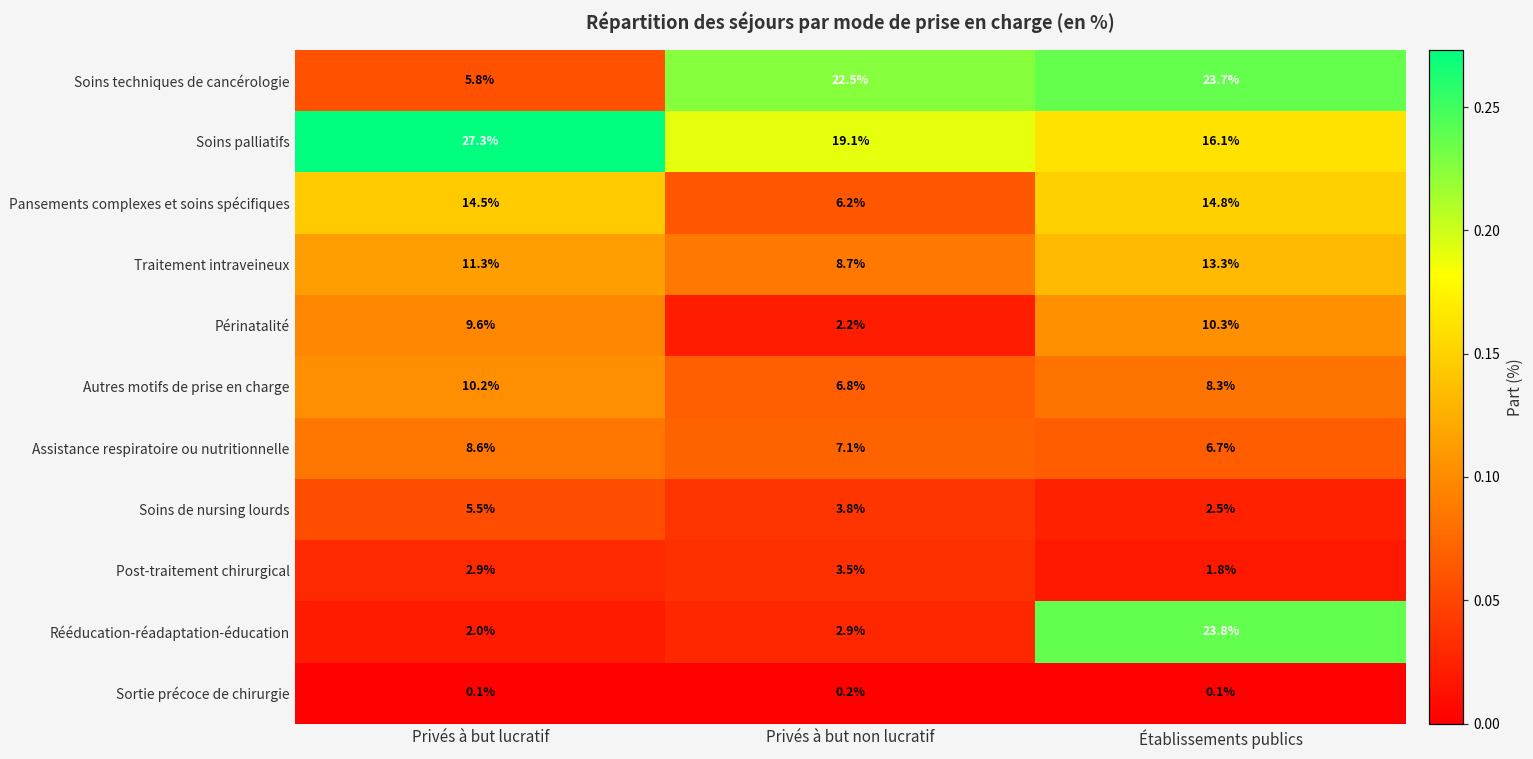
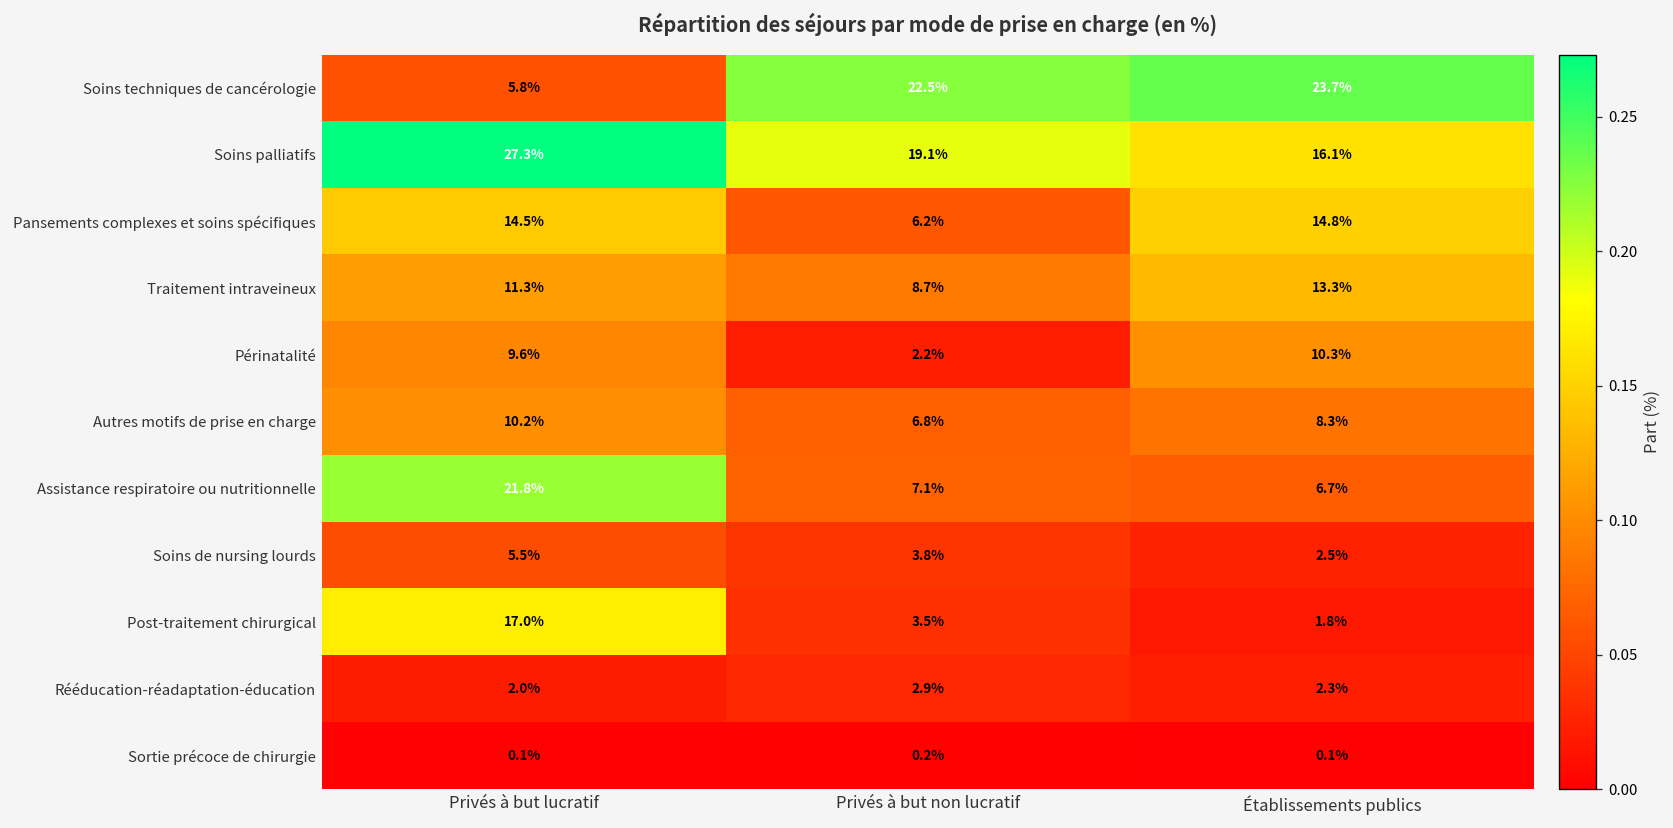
Assistance respiratoire ou nutritionnelle, Privés à but lucratif: 8.6% -> 21.8%
Post-traitement chirurgical, Privés à but lucratif: 2.9% -> 17.0%
Rééducation-réadaptation-éducation, Établissements publics: 23.8% -> 2.3%
